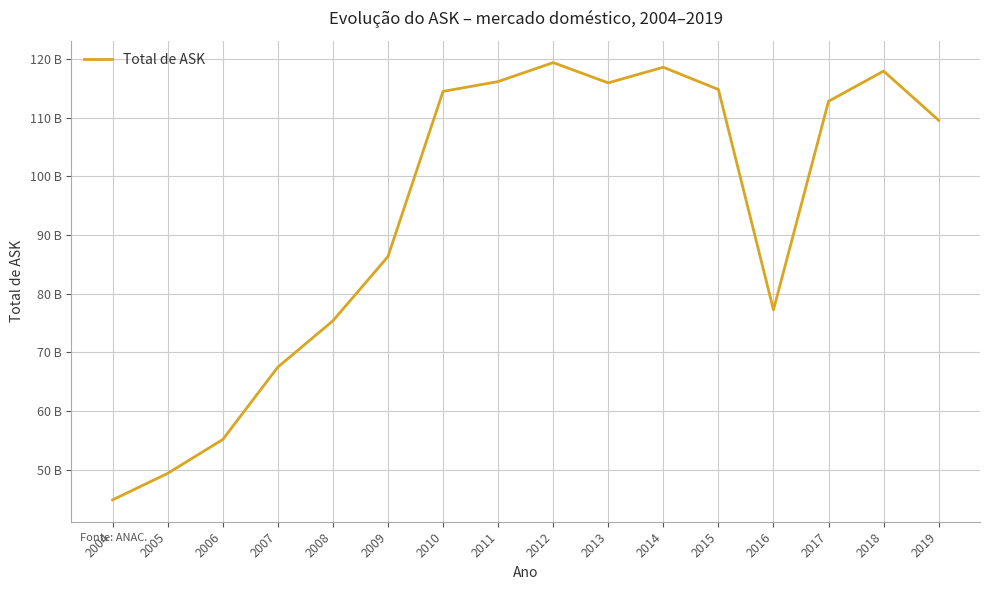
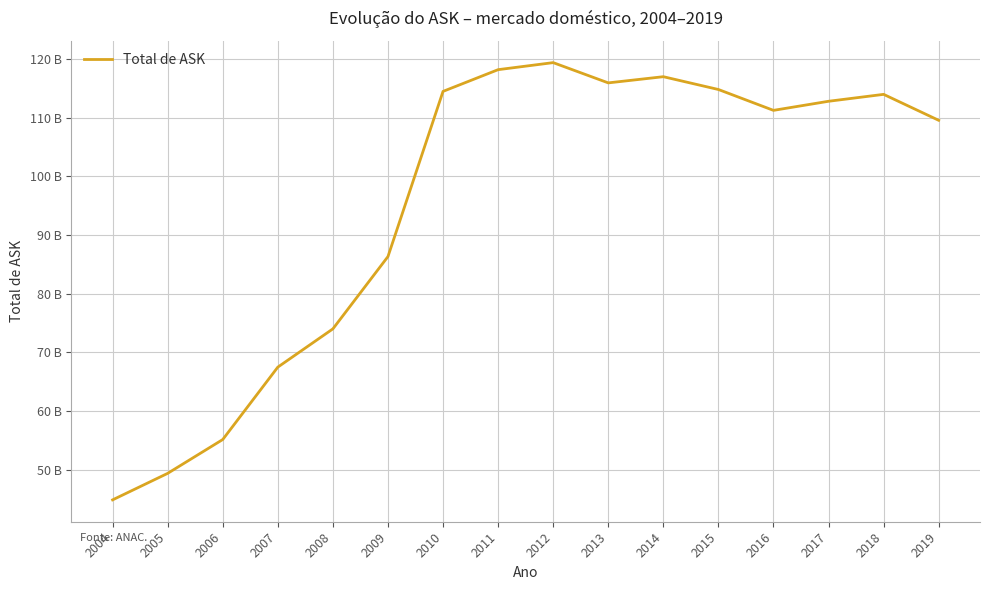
2008: 75000000000 -> 74000000000
2011: 116000000000 -> 118000000000
2014: 119000000000 -> 117000000000
2016: 77000000000 -> 111000000000
2018: 118000000000 -> 114000000000
